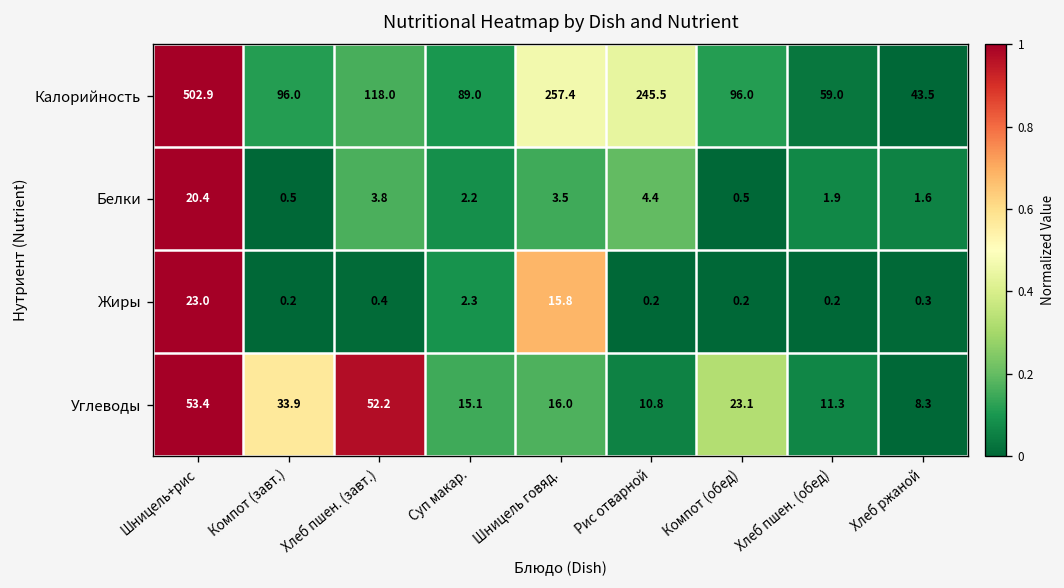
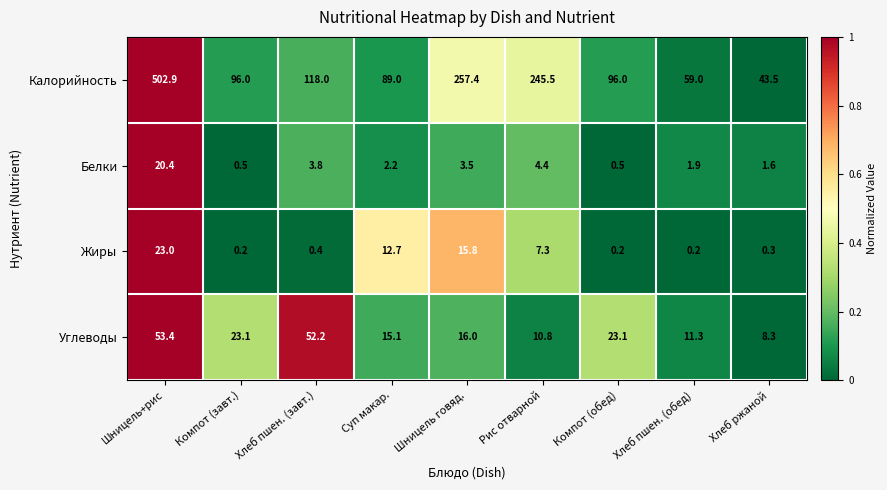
Жиры, Суп макар.: 2.3 -> 12.7
Жиры, Рис отварной: 0.2 -> 7.3
Углеводы, Компот (завт.): 33.9 -> 23.1
